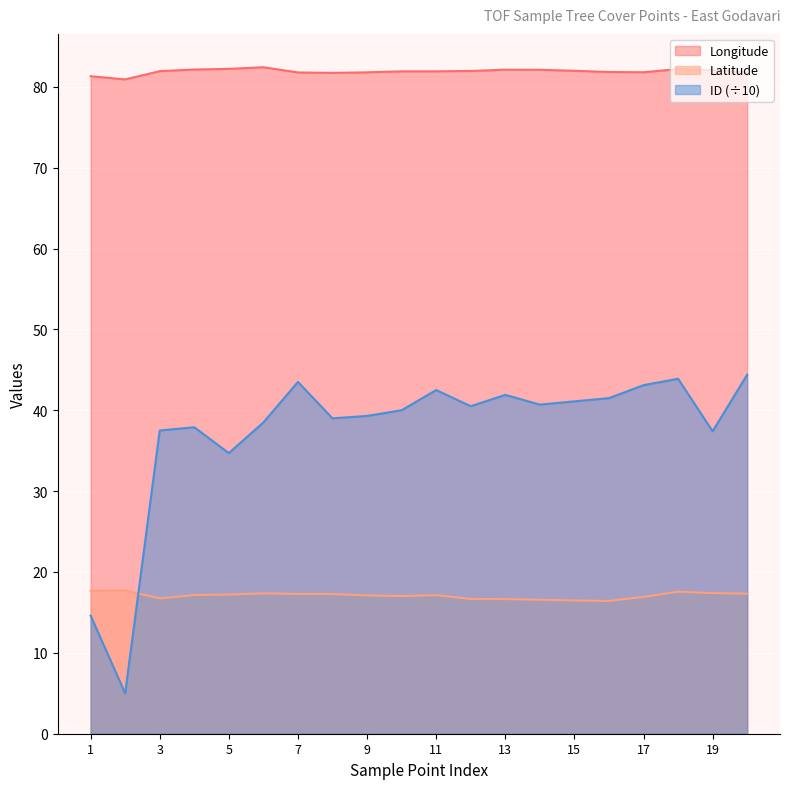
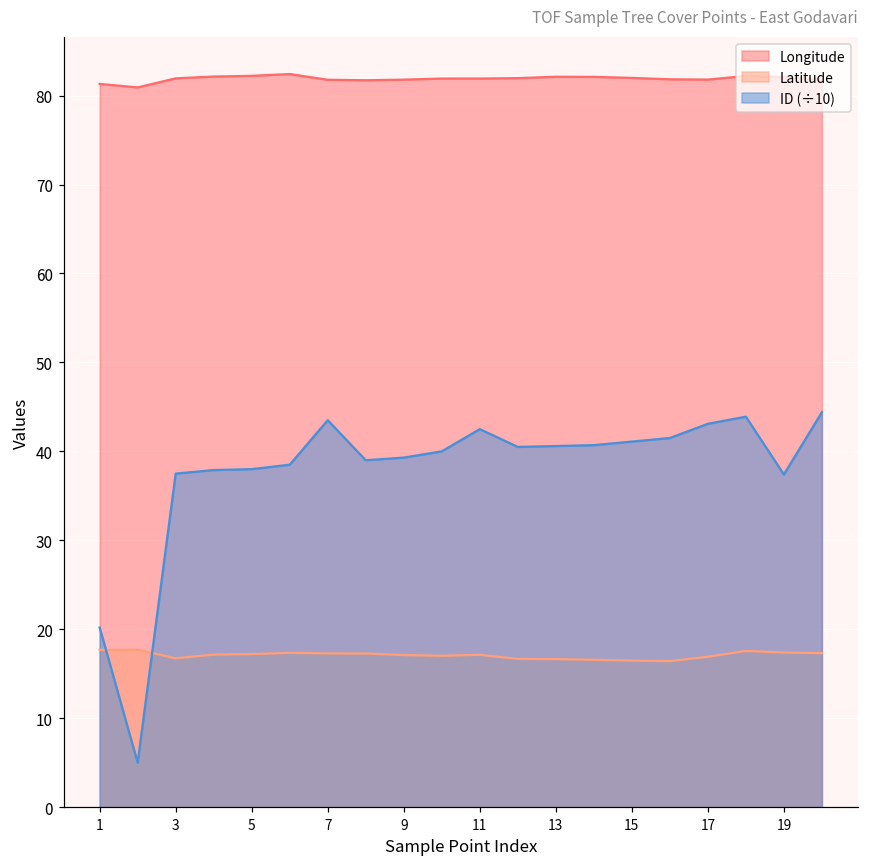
ID (÷10), 1: 15 -> 20
ID (÷10), 5: 35 -> 38
ID (÷10), 13: 42 -> 41
